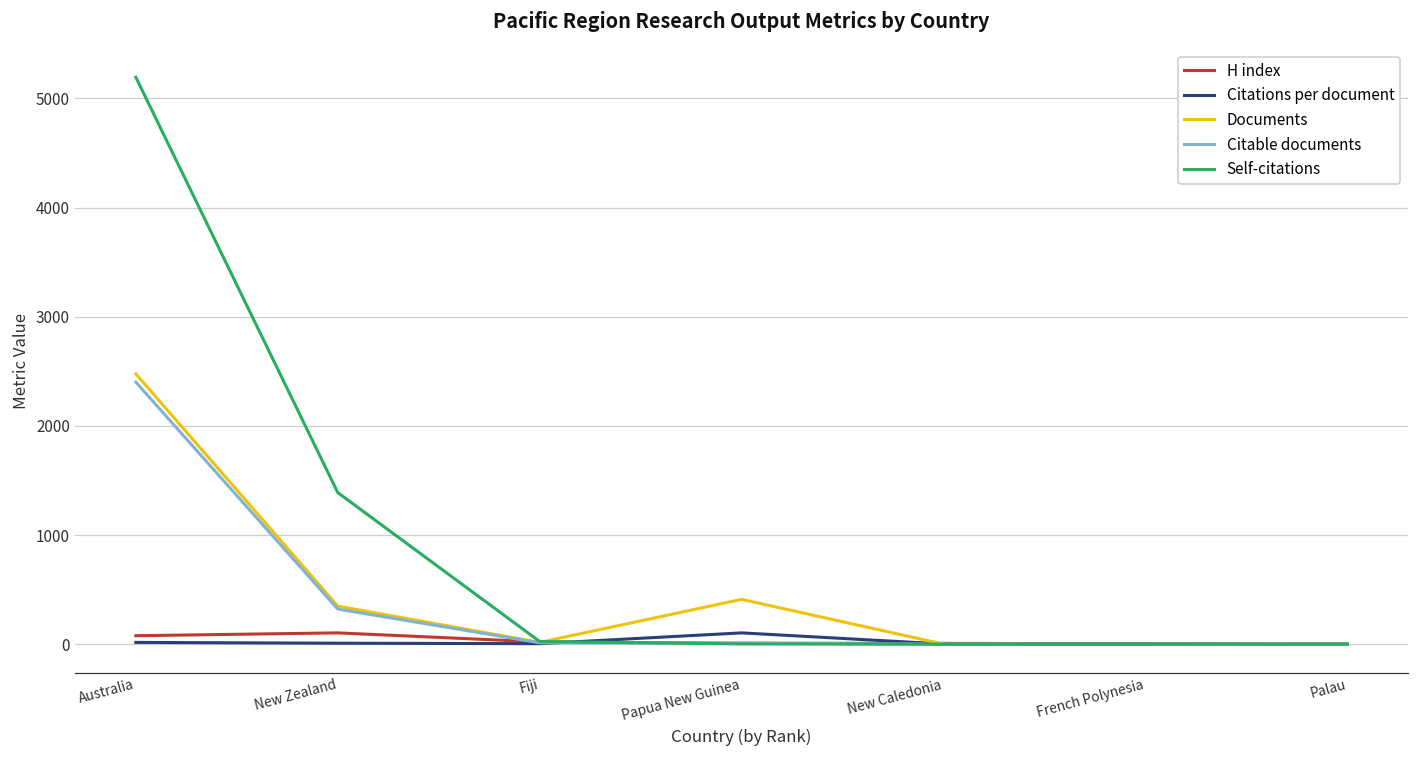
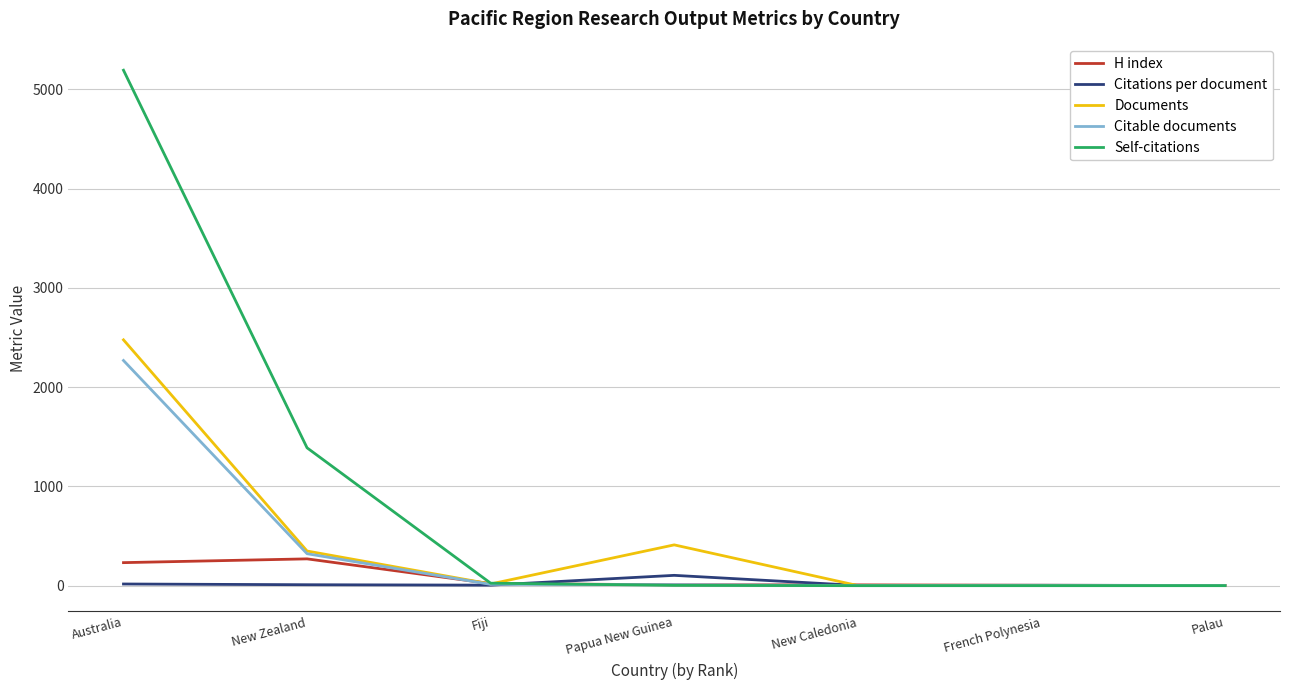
H index, Australia: 100 -> 200
Citable documents, Australia: 2400 -> 2300
H index, New Zealand: 100 -> 300
